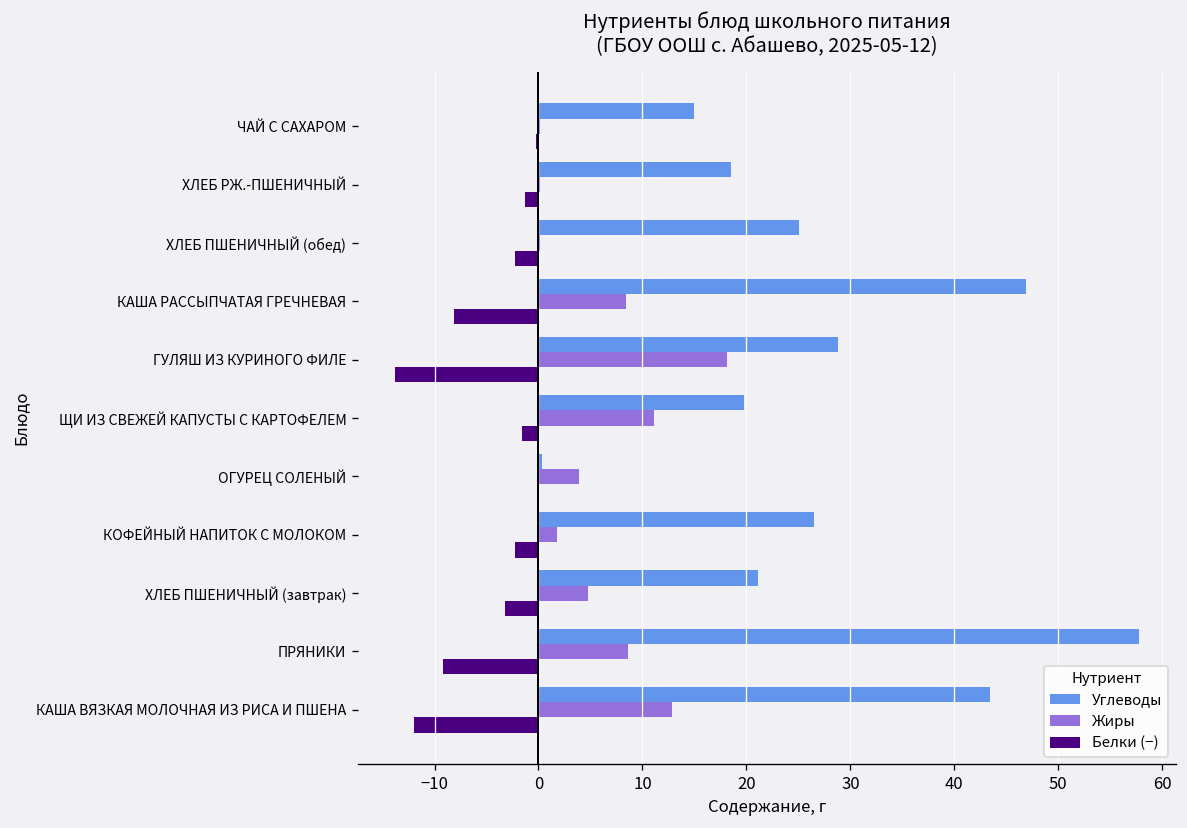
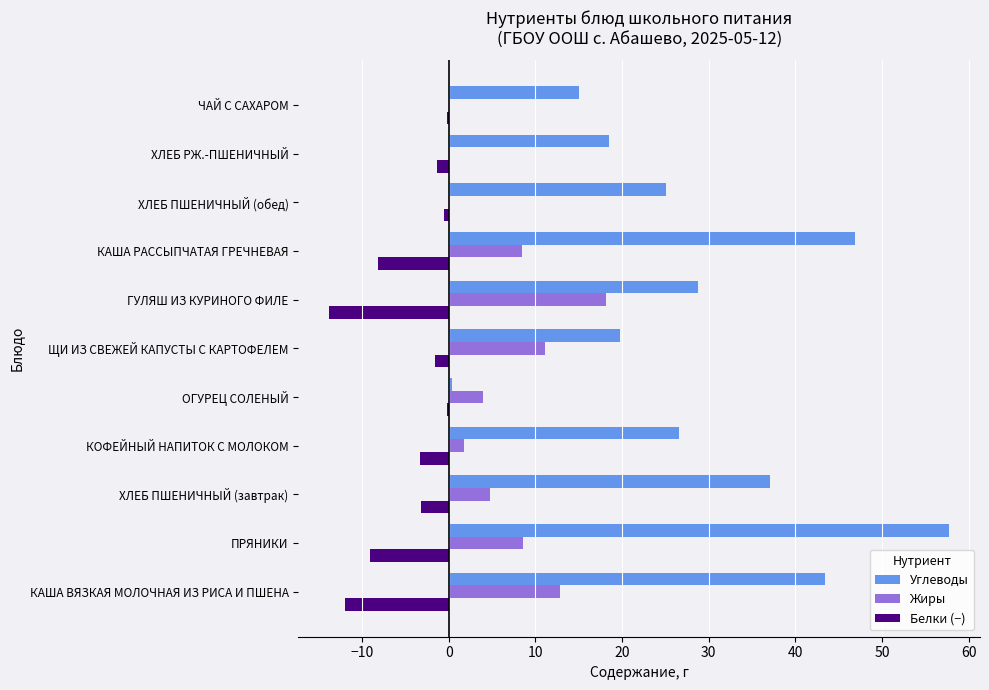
Белки (−), ХЛЕБ ПШЕНИЧНЫЙ (обед): -2 -> -1
Белки (−), КОФЕЙНЫЙ НАПИТОК С МОЛОКОМ: -2 -> -3
Углеводы, ХЛЕБ ПШЕНИЧНЫЙ (завтрак): 21 -> 37
